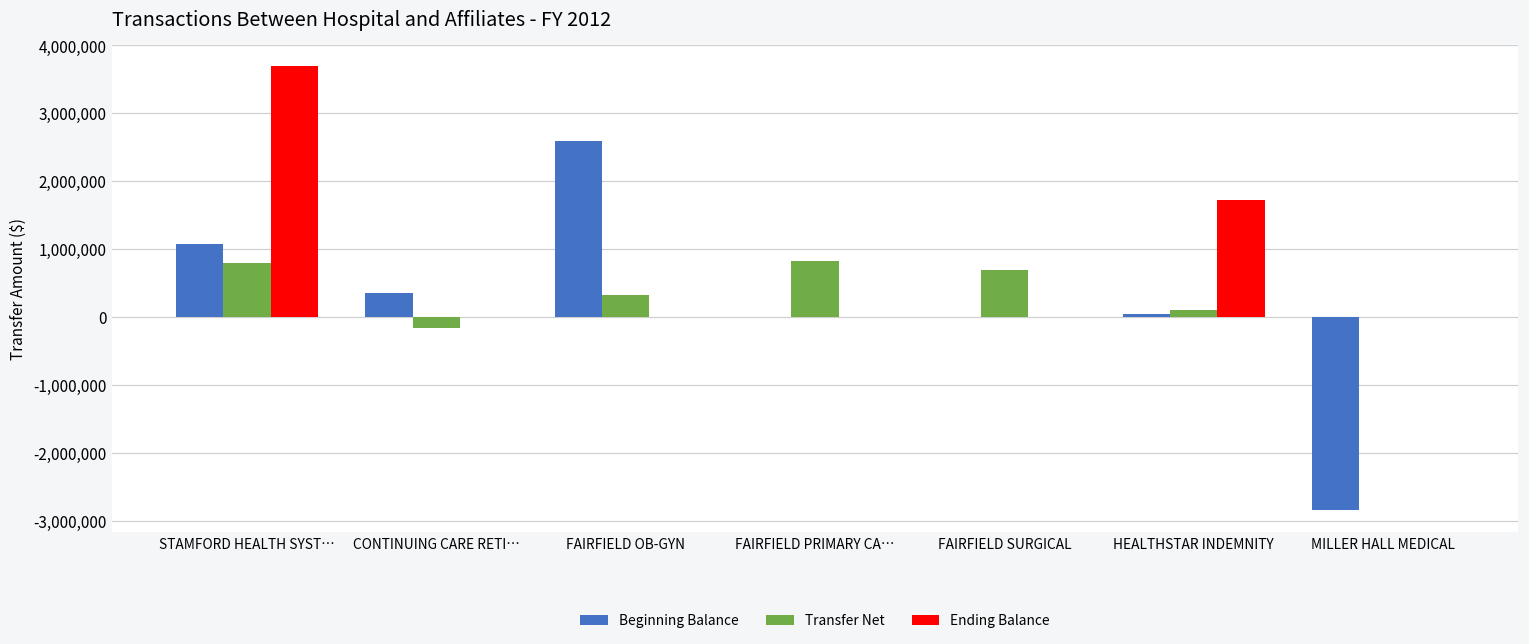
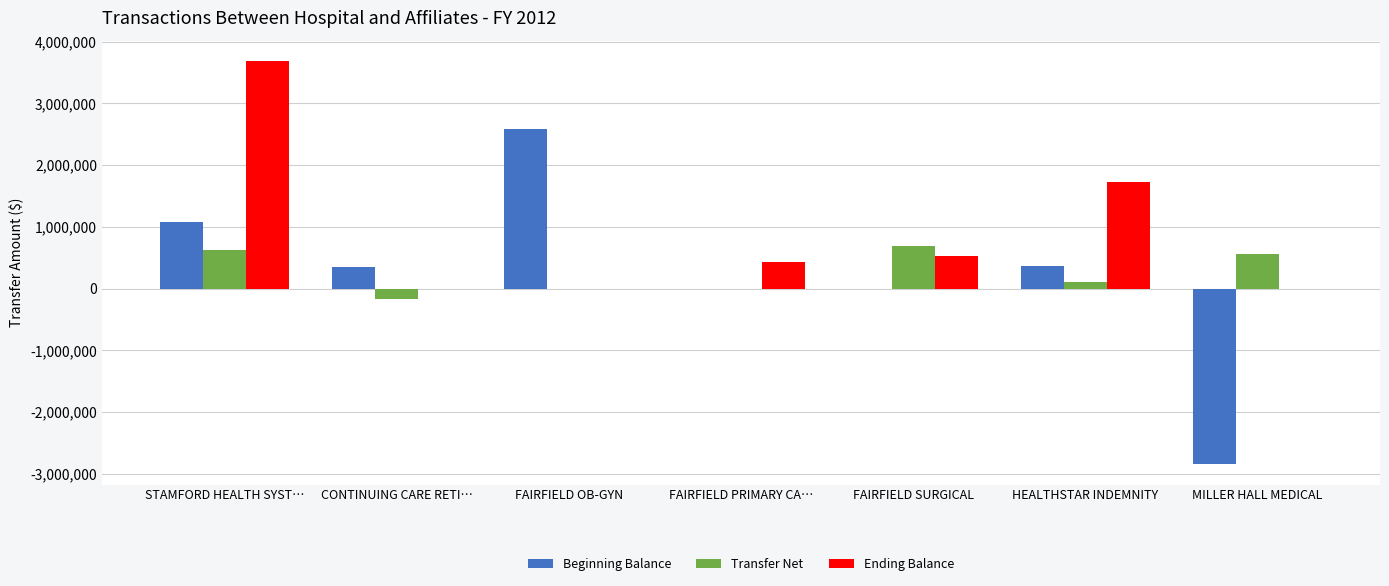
Transfer Net, STAMFORD HEALTH SYST…: 800,000 -> 600,000
Transfer Net, FAIRFIELD OB-GYN: 300,000 -> 0
Transfer Net, FAIRFIELD PRIMARY CA…: 800,000 -> 0
Ending Balance, FAIRFIELD PRIMARY CA…: 0 -> 400,000
Ending Balance, FAIRFIELD SURGICAL: 0 -> 500,000
Beginning Balance, HEALTHSTAR INDEMNITY: 0 -> 400,000
Transfer Net, MILLER HALL MEDICAL: 0 -> 600,000
